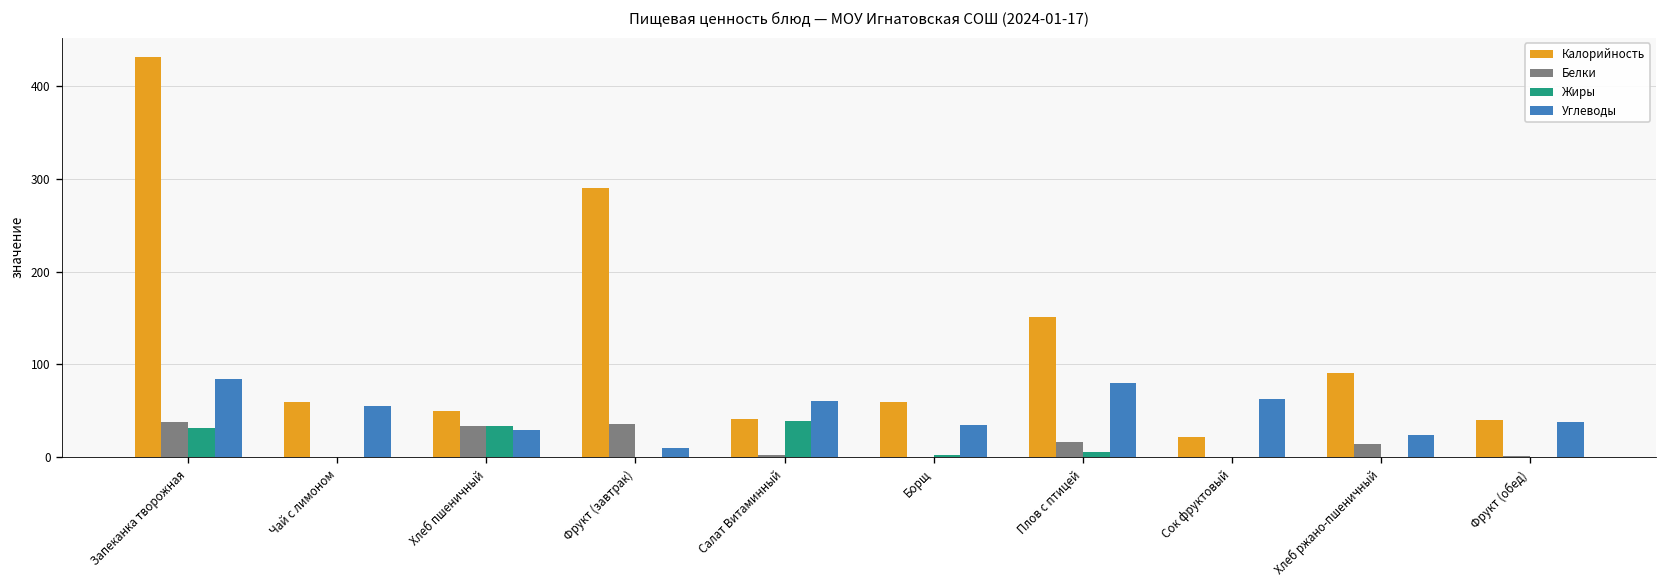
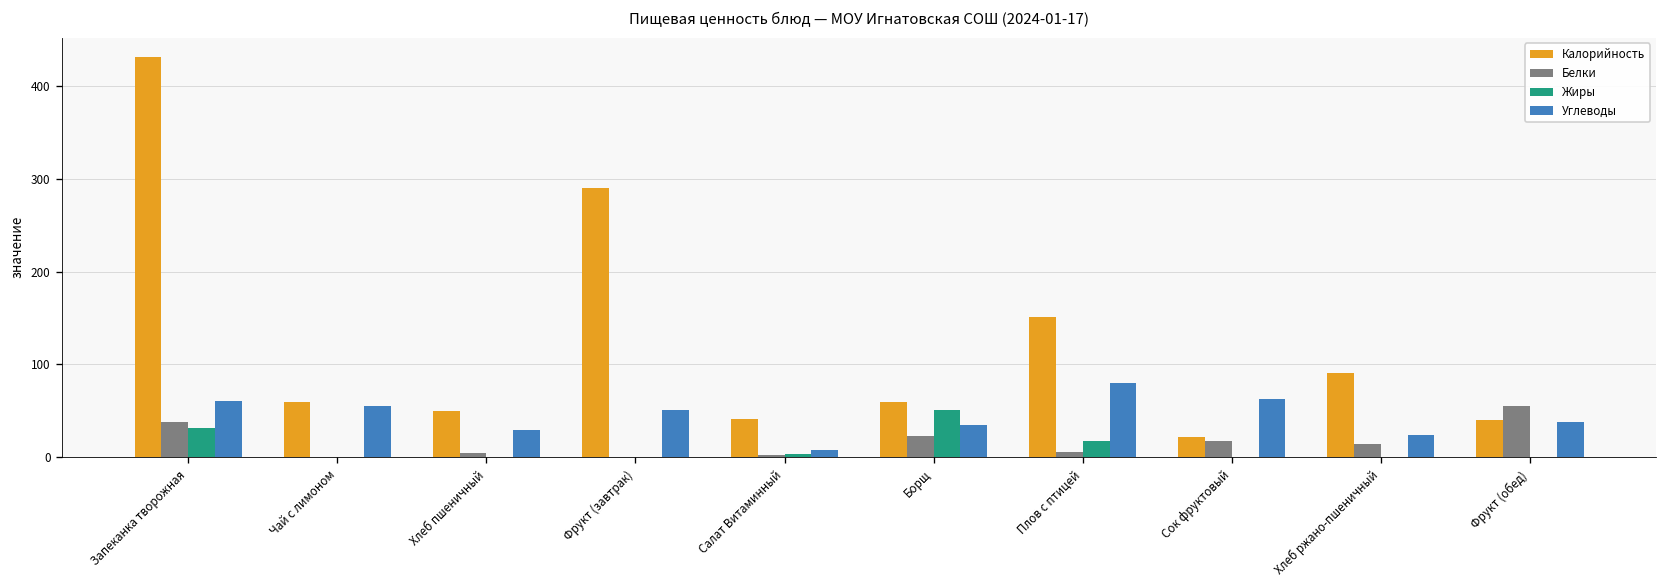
Углеводы, Запеканка творожная: 80 -> 60
Белки, Хлеб пшеничный: 30 -> 0
Жиры, Хлеб пшеничный: 30 -> 0
Белки, Фрукт (завтрак): 40 -> 0
Углеводы, Фрукт (завтрак): 10 -> 50
Жиры, Салат Витаминный: 40 -> 0
Углеводы, Салат Витаминный: 60 -> 10
Белки, Борщ: 0 -> 20
Жиры, Борщ: 0 -> 50
Белки, Плов с птицей: 20 -> 10
Жиры, Плов с птицей: 10 -> 20
Белки, Сок фруктовый: 0 -> 20
Белки, Фрукт (обед): 0 -> 60
